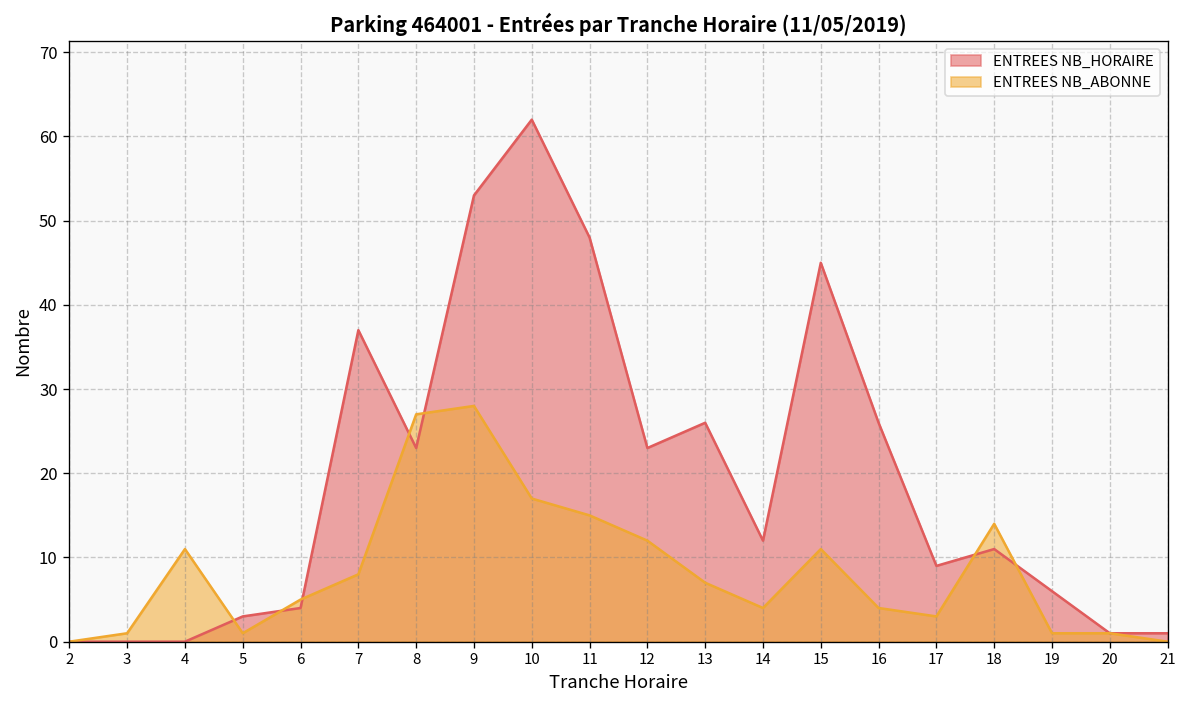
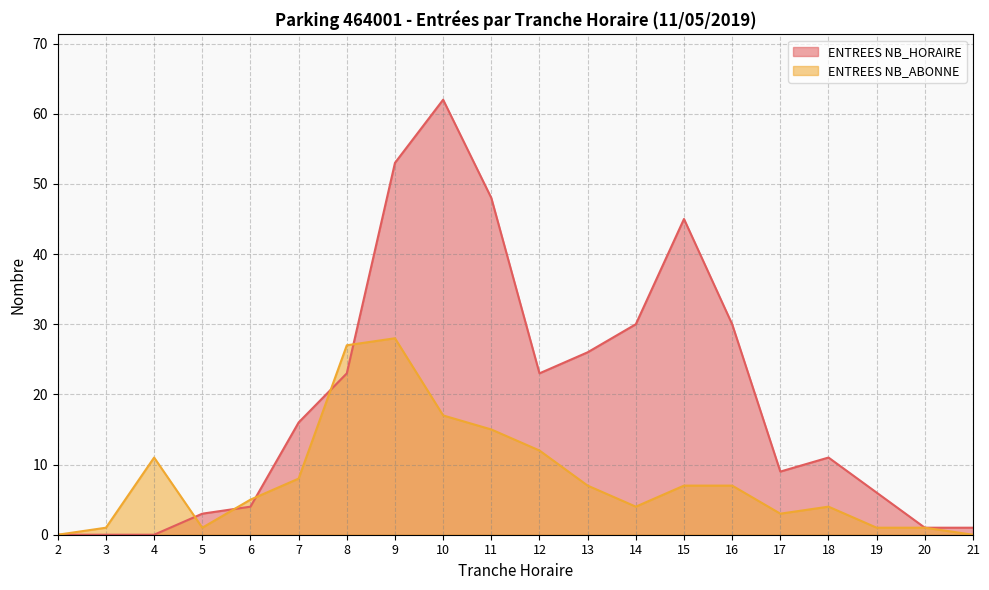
ENTREES NB_HORAIRE, 7: 37 -> 16
ENTREES NB_HORAIRE, 14: 12 -> 30
ENTREES NB_ABONNE, 15: 11 -> 7
ENTREES NB_HORAIRE, 16: 26 -> 30
ENTREES NB_ABONNE, 16: 4 -> 7
ENTREES NB_ABONNE, 18: 14 -> 4
